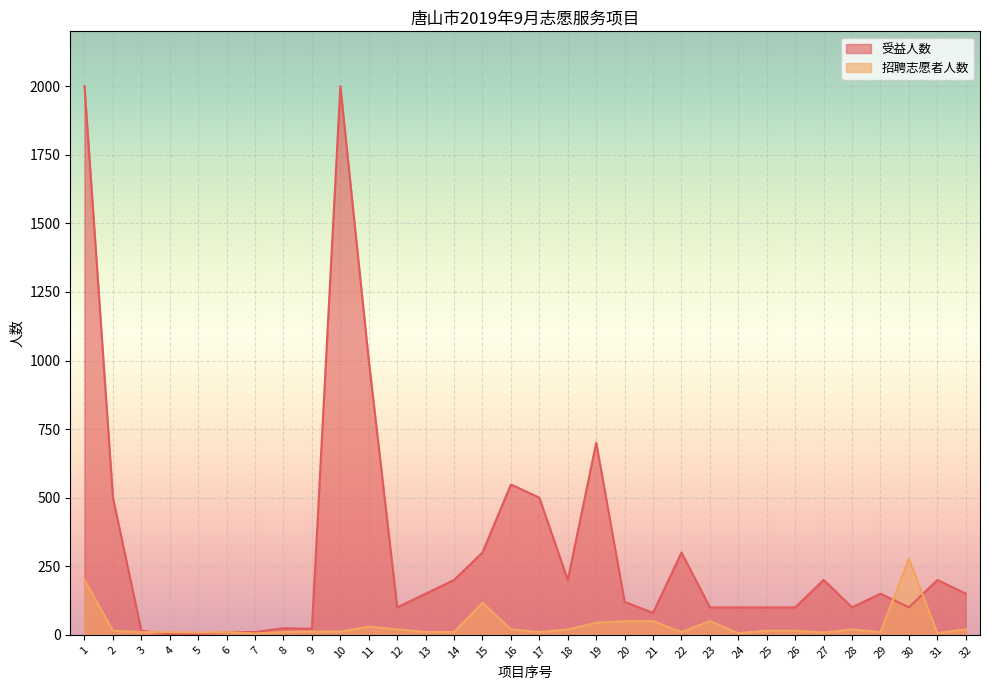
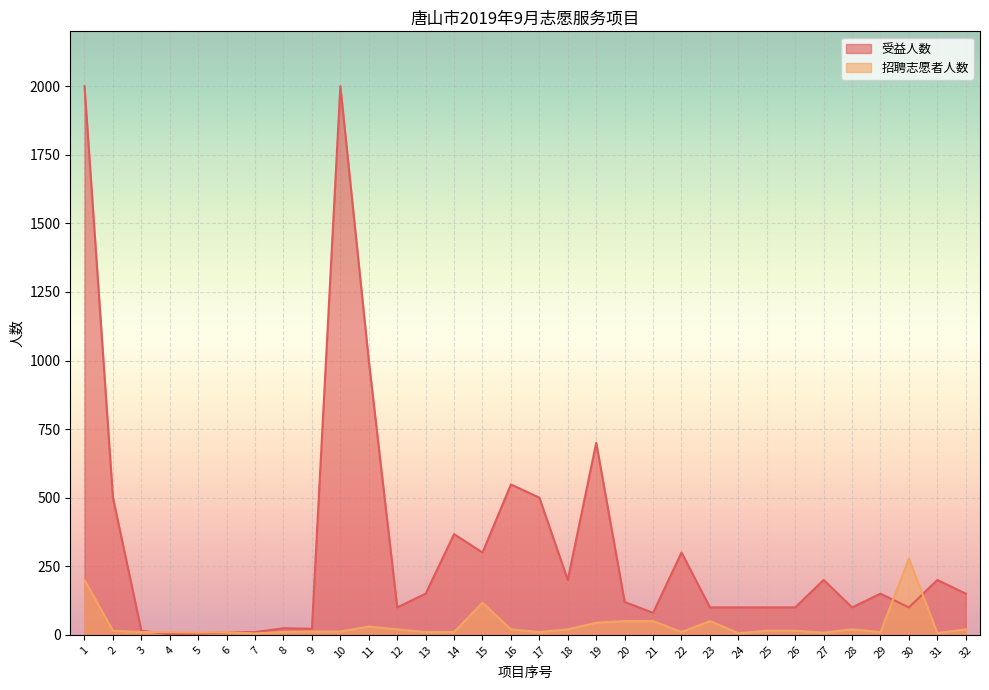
受益人数, 14: 200 -> 370
